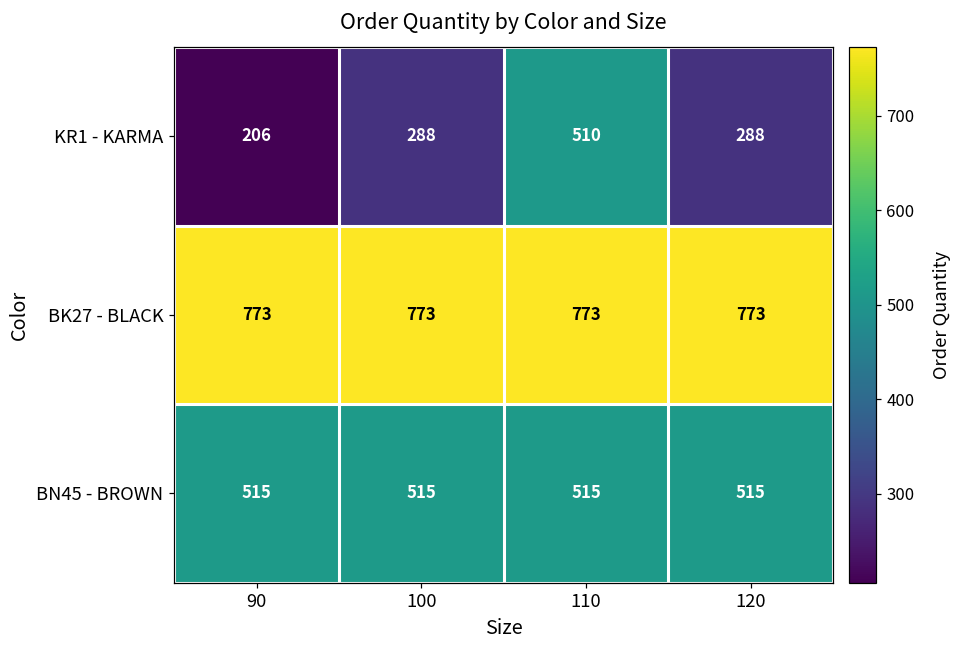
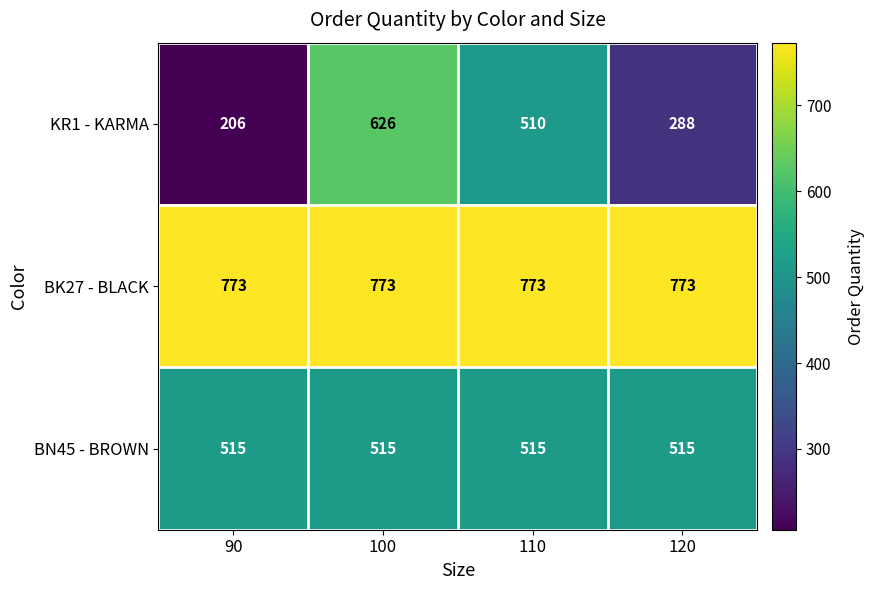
KR1 - KARMA, 100: 288 -> 626
